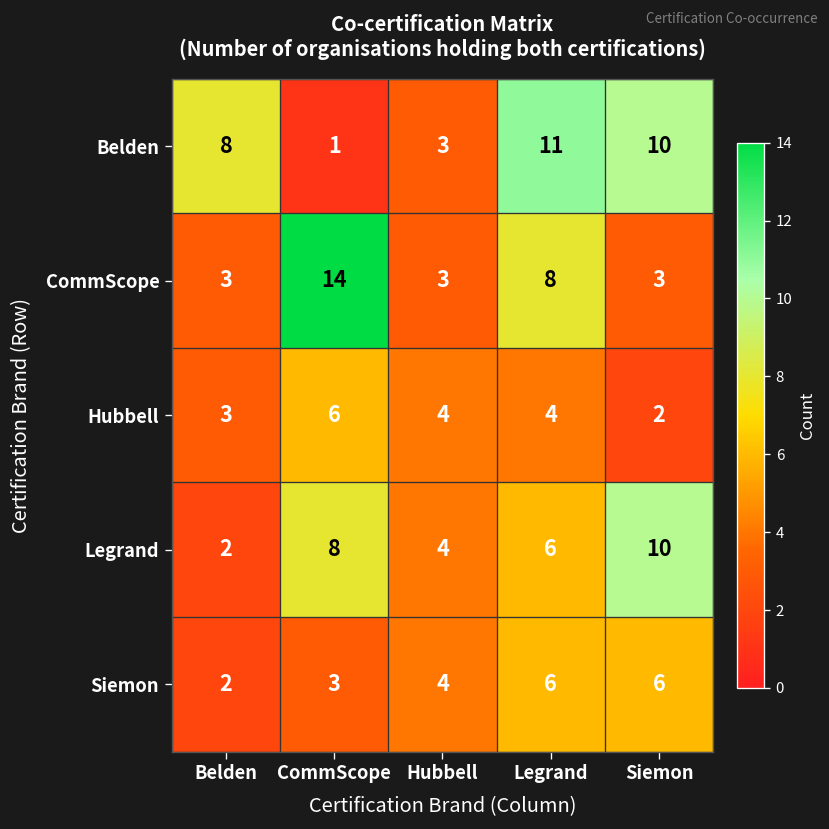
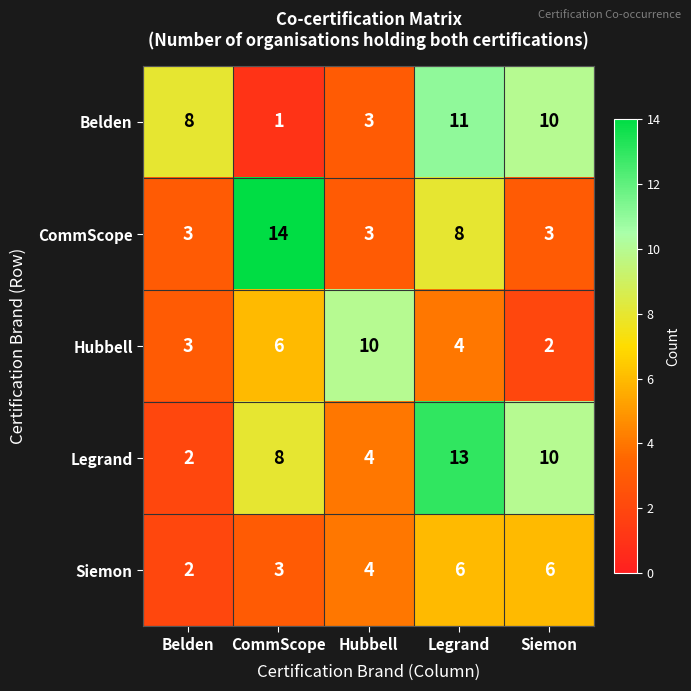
Hubbell, Hubbell: 4 -> 10
Legrand, Legrand: 6 -> 13
